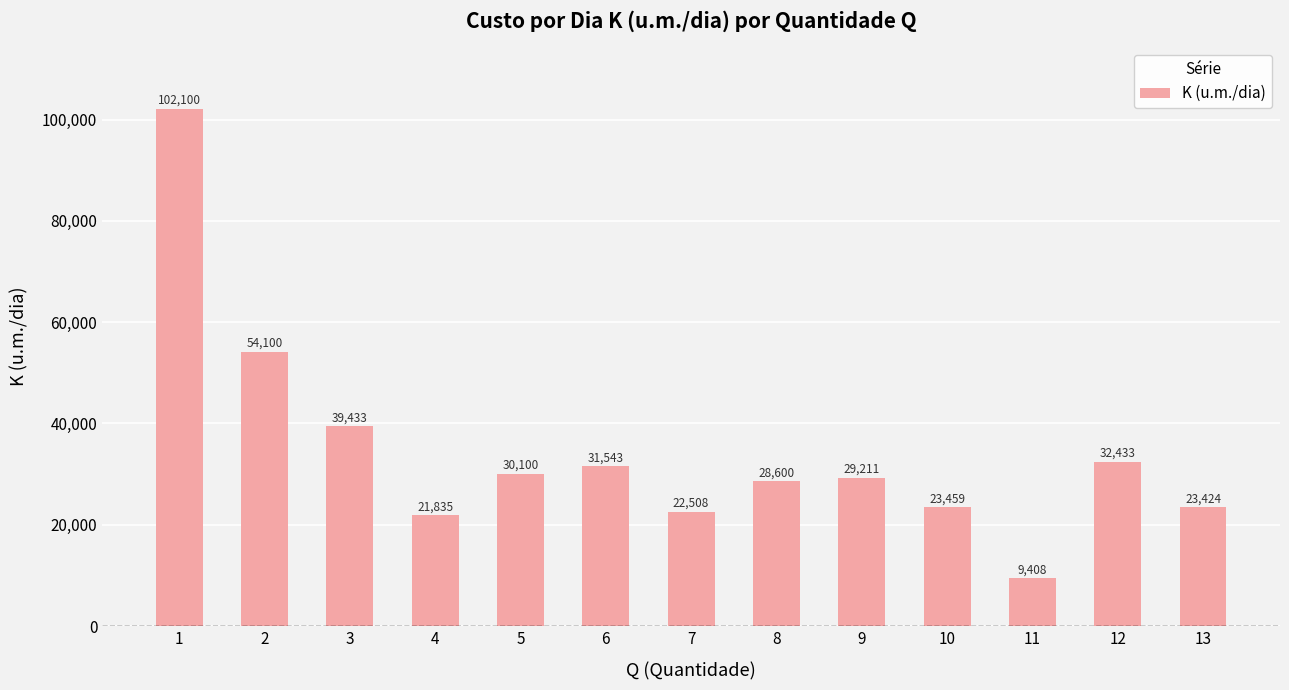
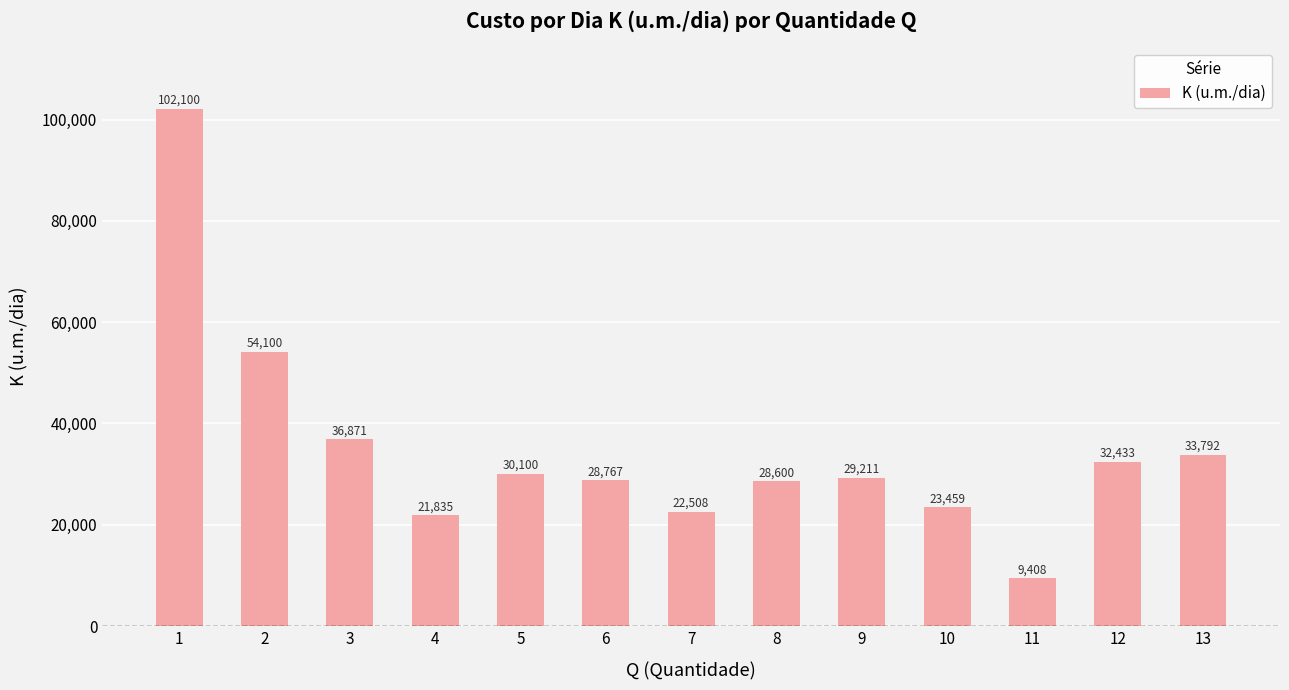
3: 39,433 -> 36,871
6: 31,543 -> 28,767
13: 23,424 -> 33,792
